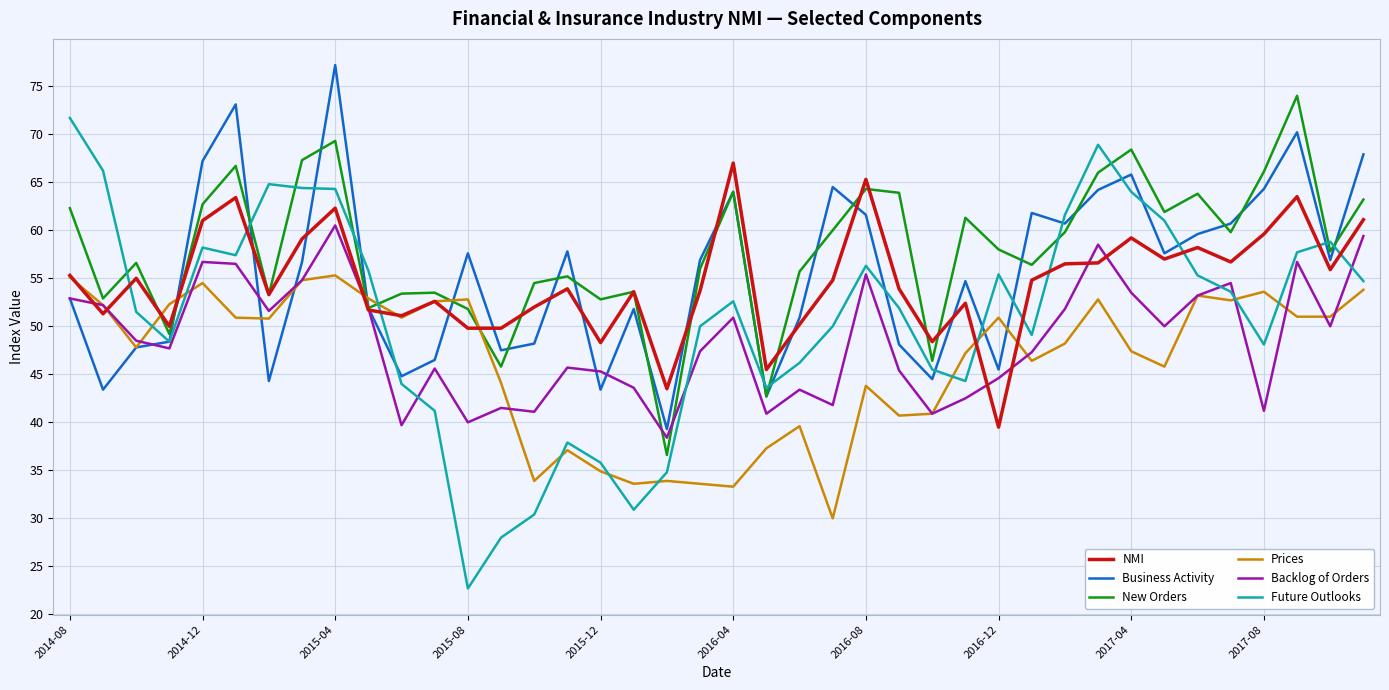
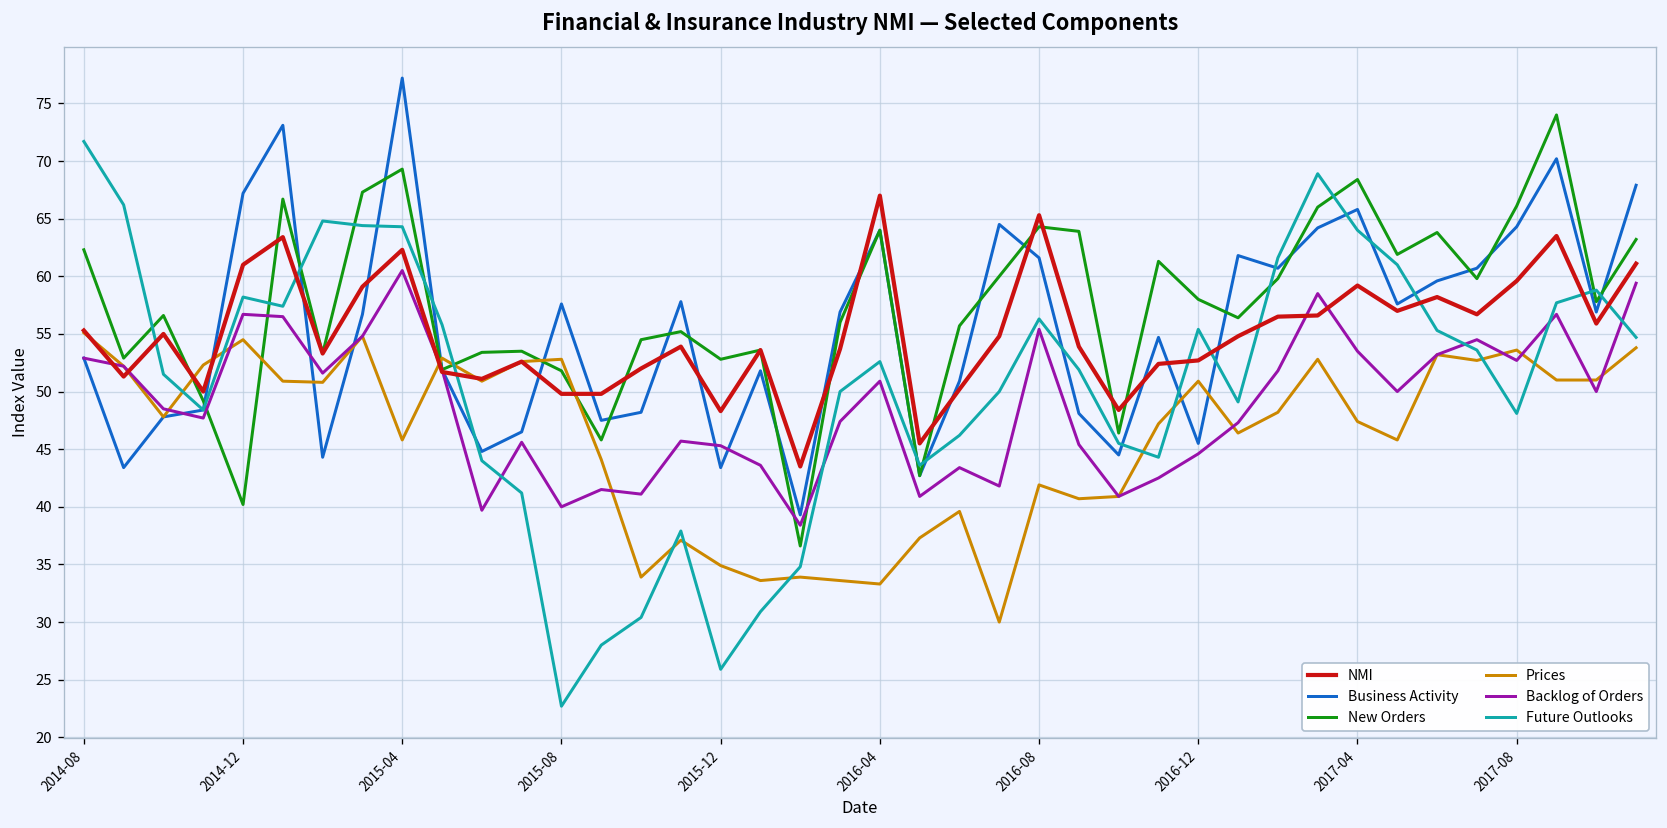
New Orders, 2014-12: 63 -> 40
Prices, 2015-04: 55 -> 46
Future Outlooks, 2015-12: 36 -> 26
Prices, 2016-08: 44 -> 42
NMI, 2016-12: 40 -> 53
Backlog of Orders, 2017-08: 41 -> 53
